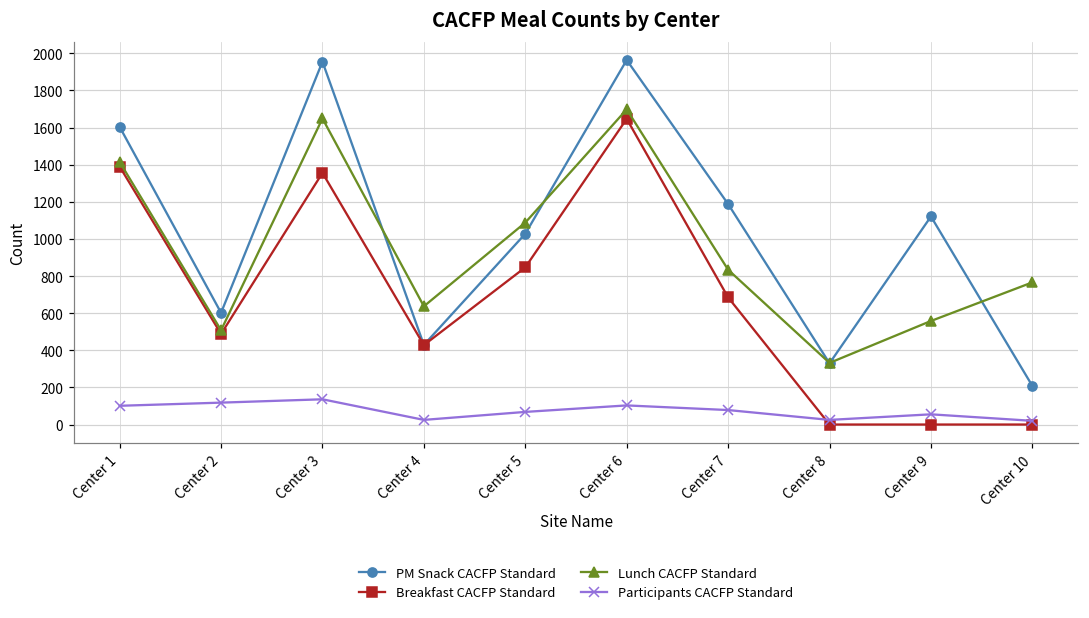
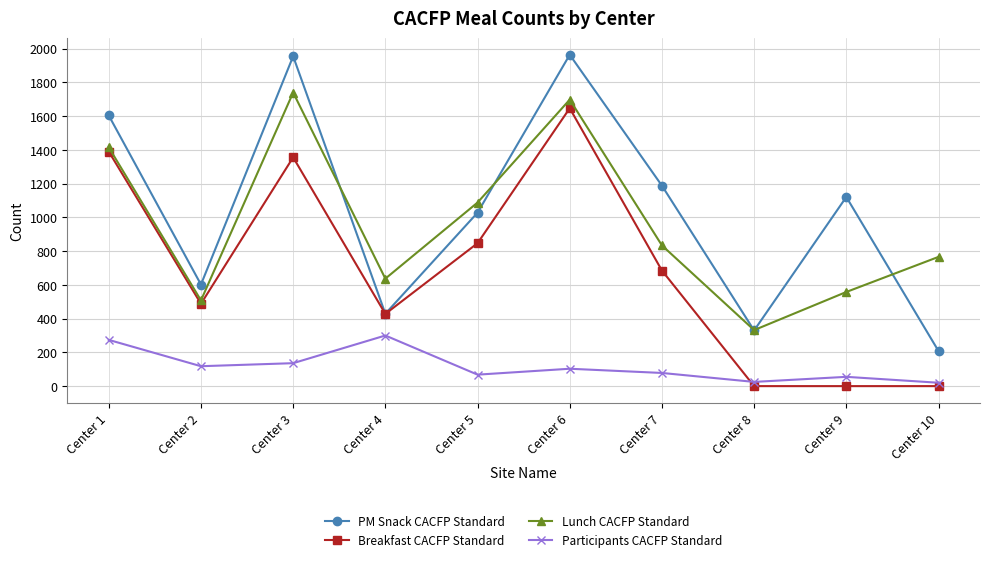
Participants CACFP Standard, Center 1: 100 -> 270
Lunch CACFP Standard, Center 3: 1650 -> 1740
Participants CACFP Standard, Center 4: 30 -> 300
